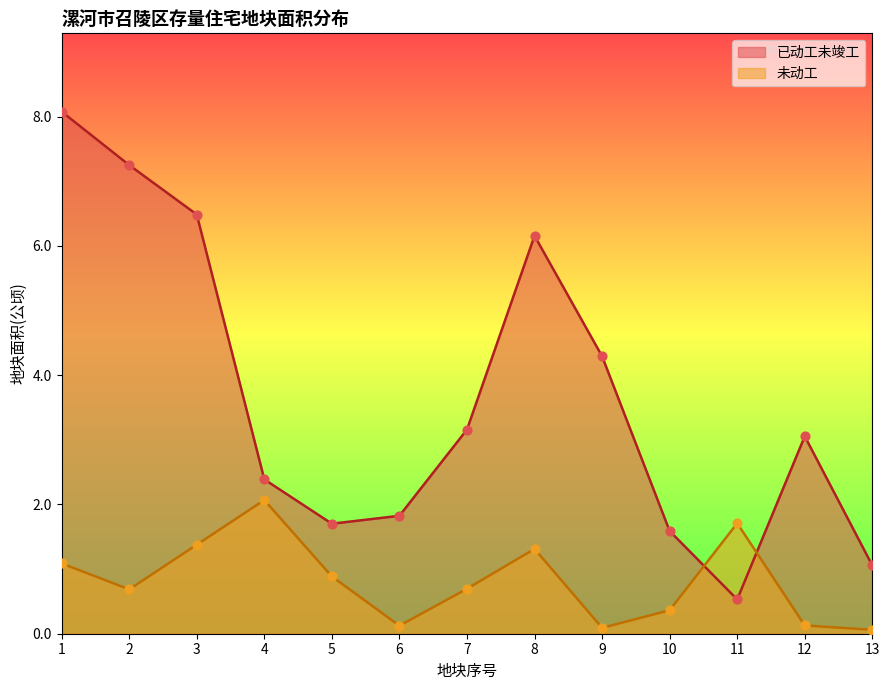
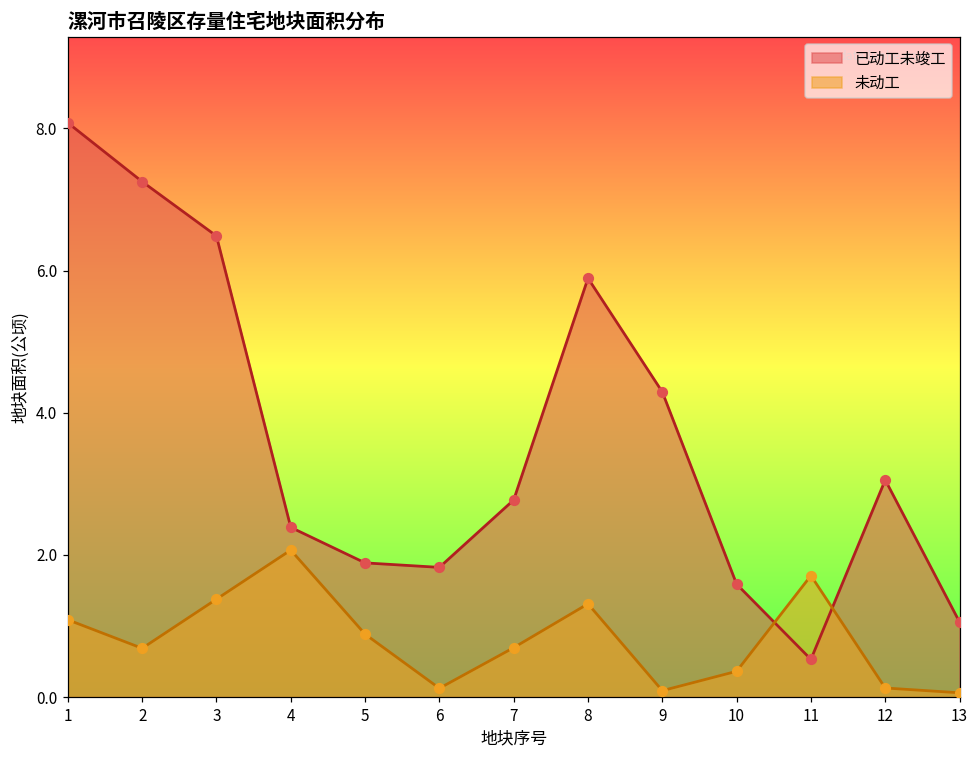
已动工未竣工, 5: 1.7 -> 1.9
已动工未竣工, 7: 3.2 -> 2.8
已动工未竣工, 8: 6.2 -> 5.9
